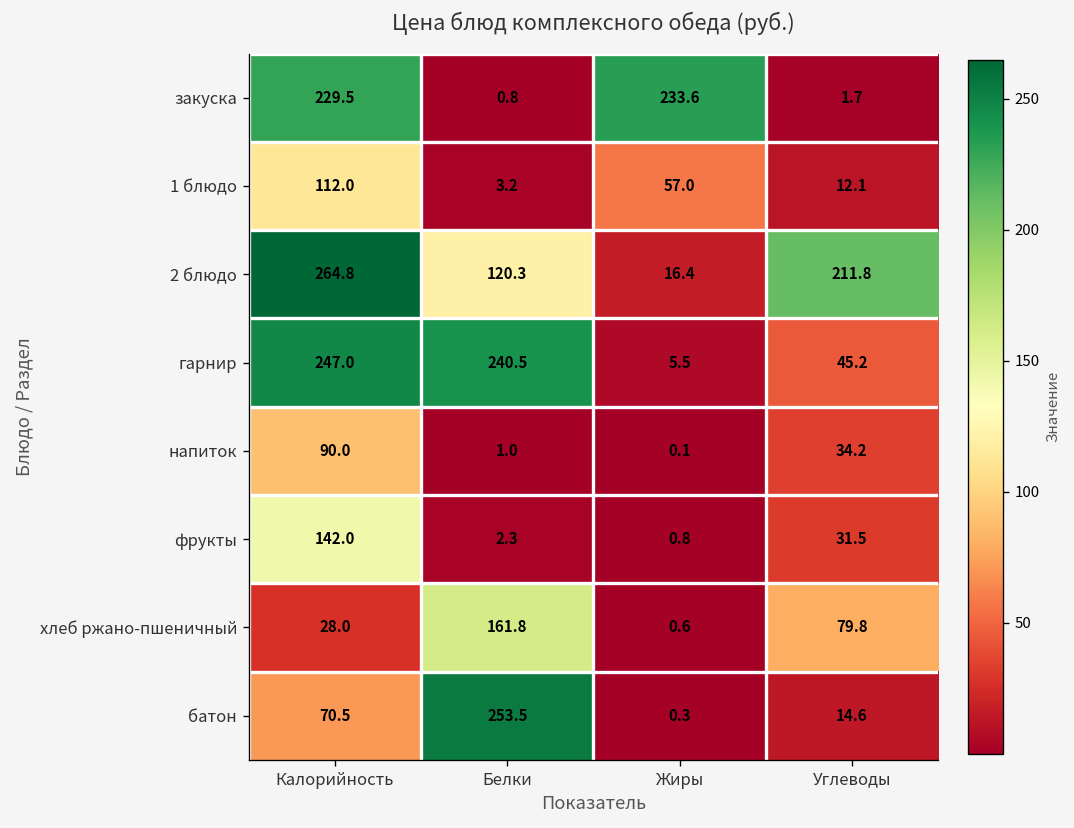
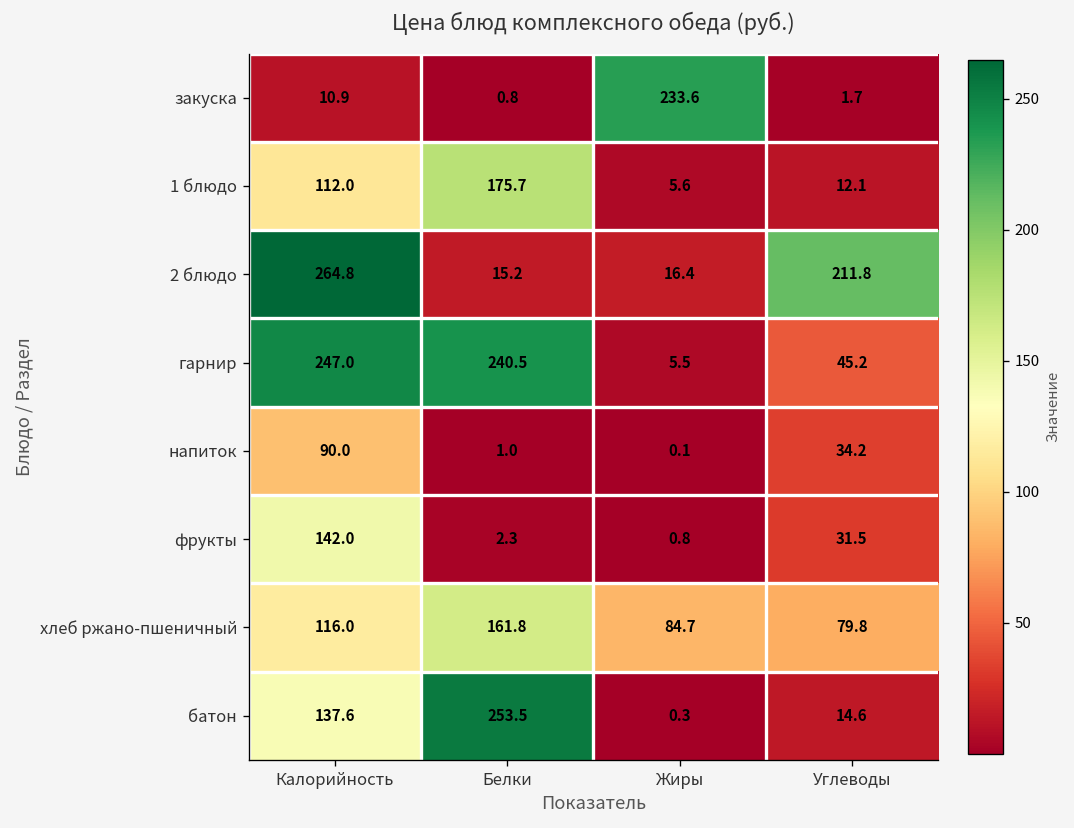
закуска, Калорийность: 229.5 -> 10.9
1 блюдо, Белки: 3.2 -> 175.7
1 блюдо, Жиры: 57.0 -> 5.6
2 блюдо, Белки: 120.3 -> 15.2
хлеб ржано-пшеничный, Калорийность: 28.0 -> 116.0
хлеб ржано-пшеничный, Жиры: 0.6 -> 84.7
батон, Калорийность: 70.5 -> 137.6
